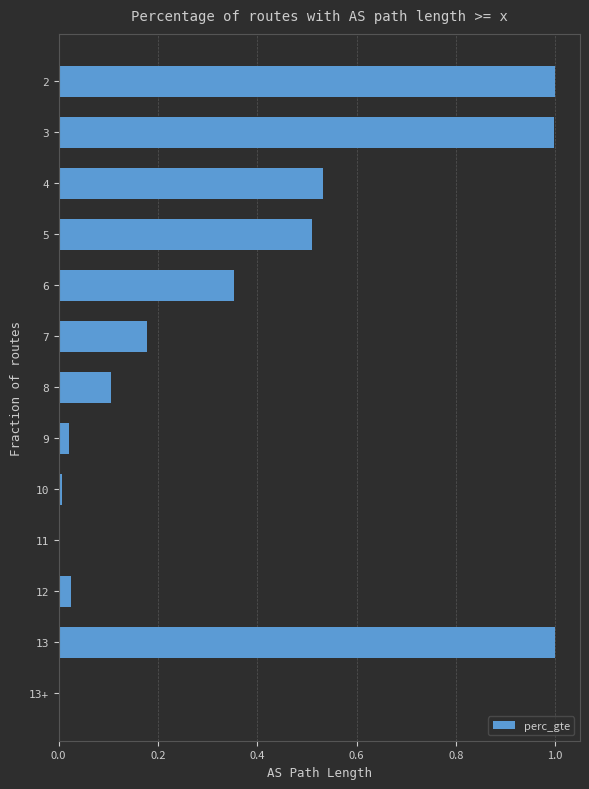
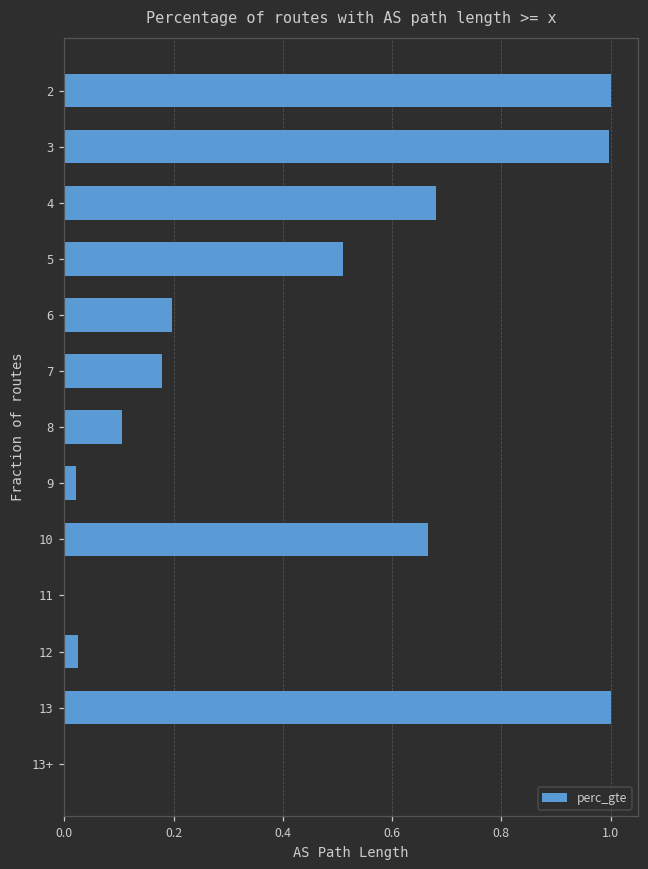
4: 0.53 -> 0.68
6: 0.35 -> 0.20
10: 0.01 -> 0.67
